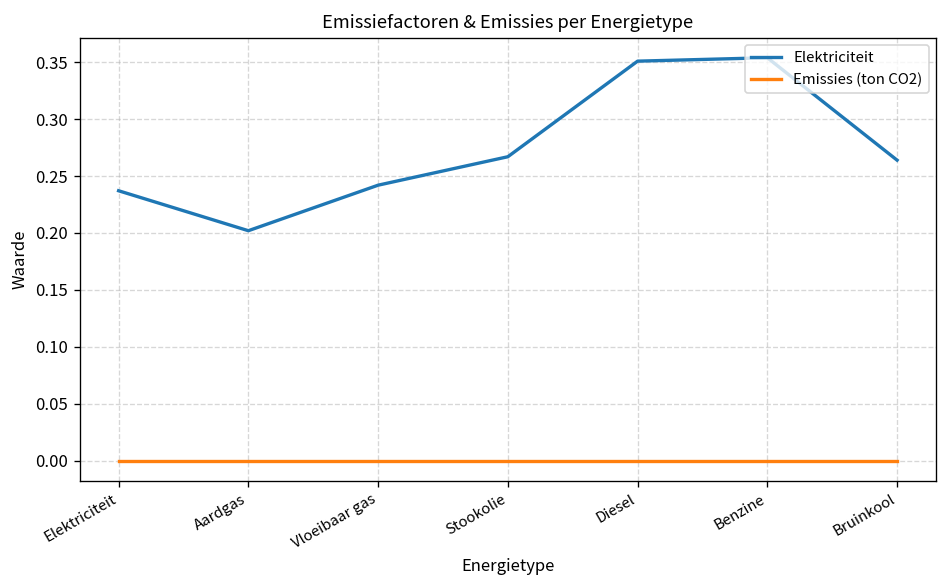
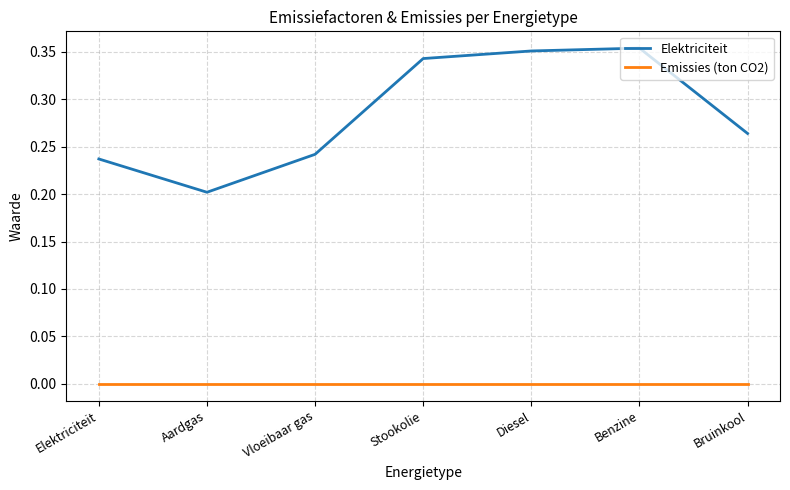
Elektriciteit, Stookolie: 0.27 -> 0.34
